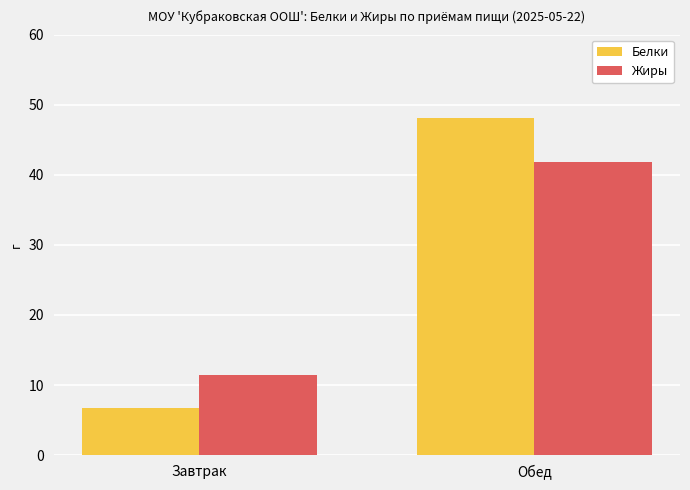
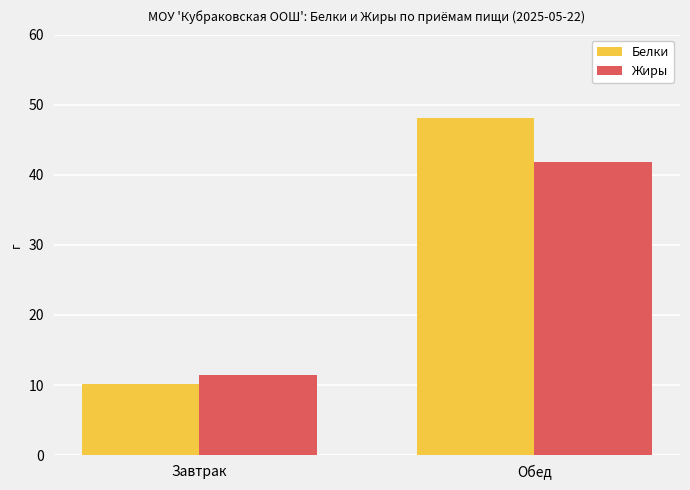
Белки, Завтрак: 7 -> 10
